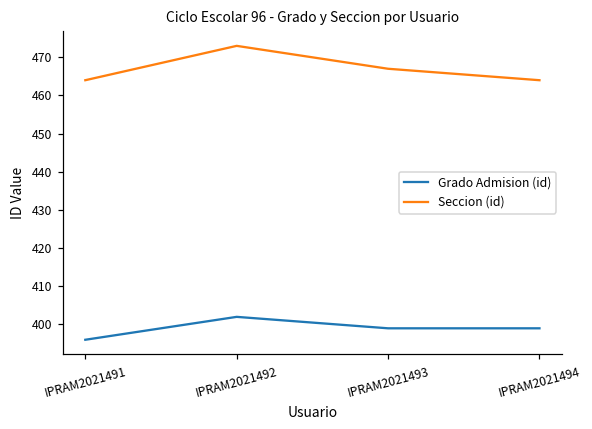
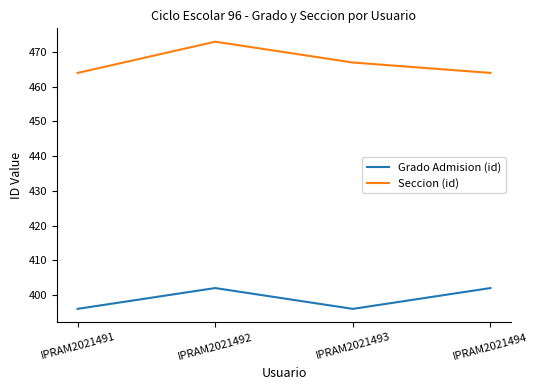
Grado Admision (id), IPRAM2021493: 399 -> 396
Grado Admision (id), IPRAM2021494: 399 -> 402
